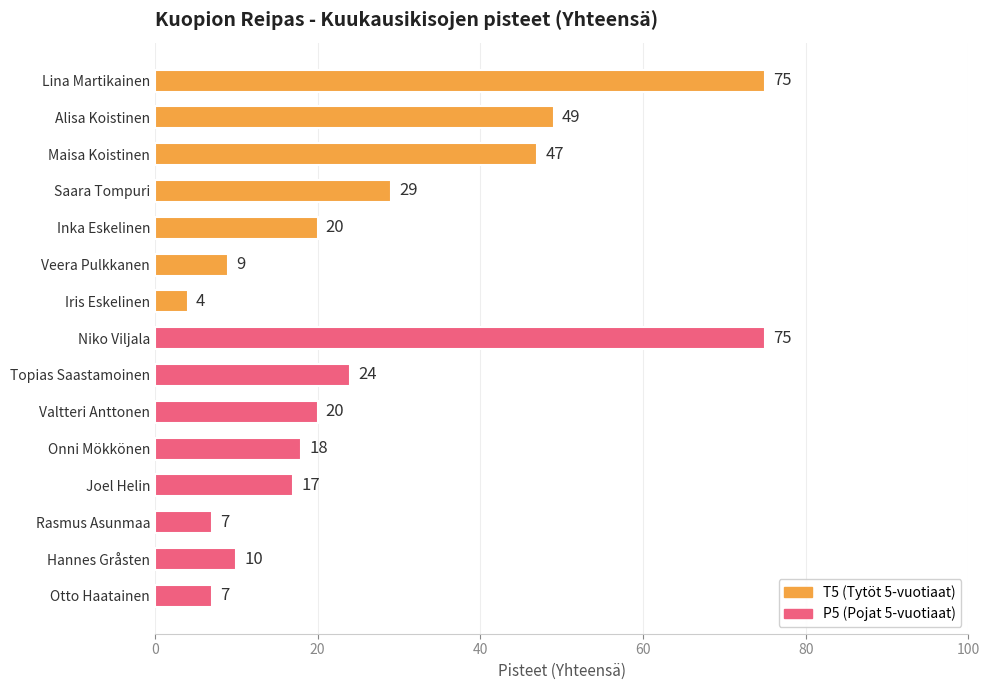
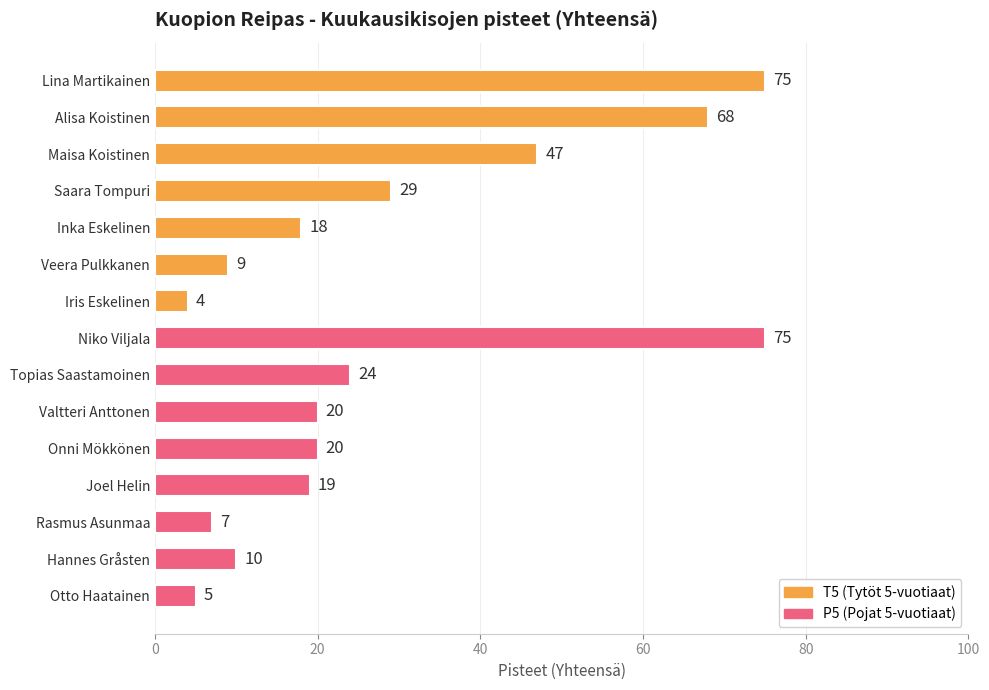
Alisa Koistinen: 49 -> 68
Inka Eskelinen: 20 -> 18
Onni Mökkönen: 18 -> 20
Joel Helin: 17 -> 19
Otto Haatainen: 7 -> 5
